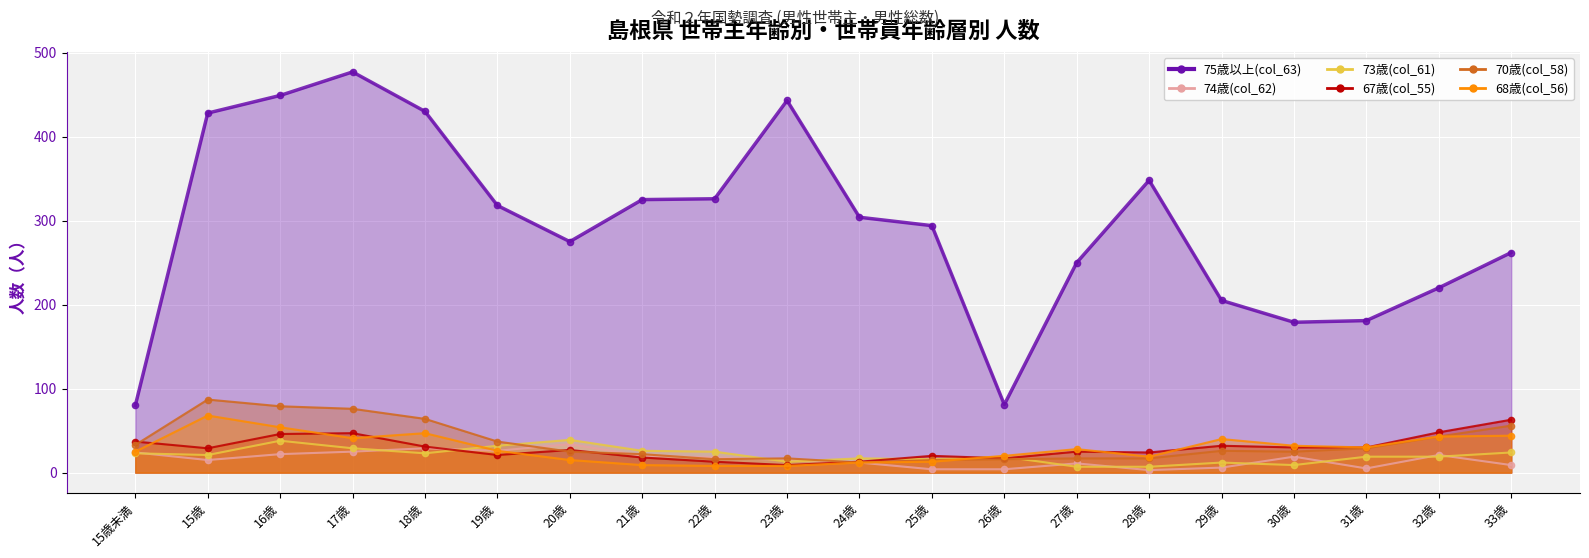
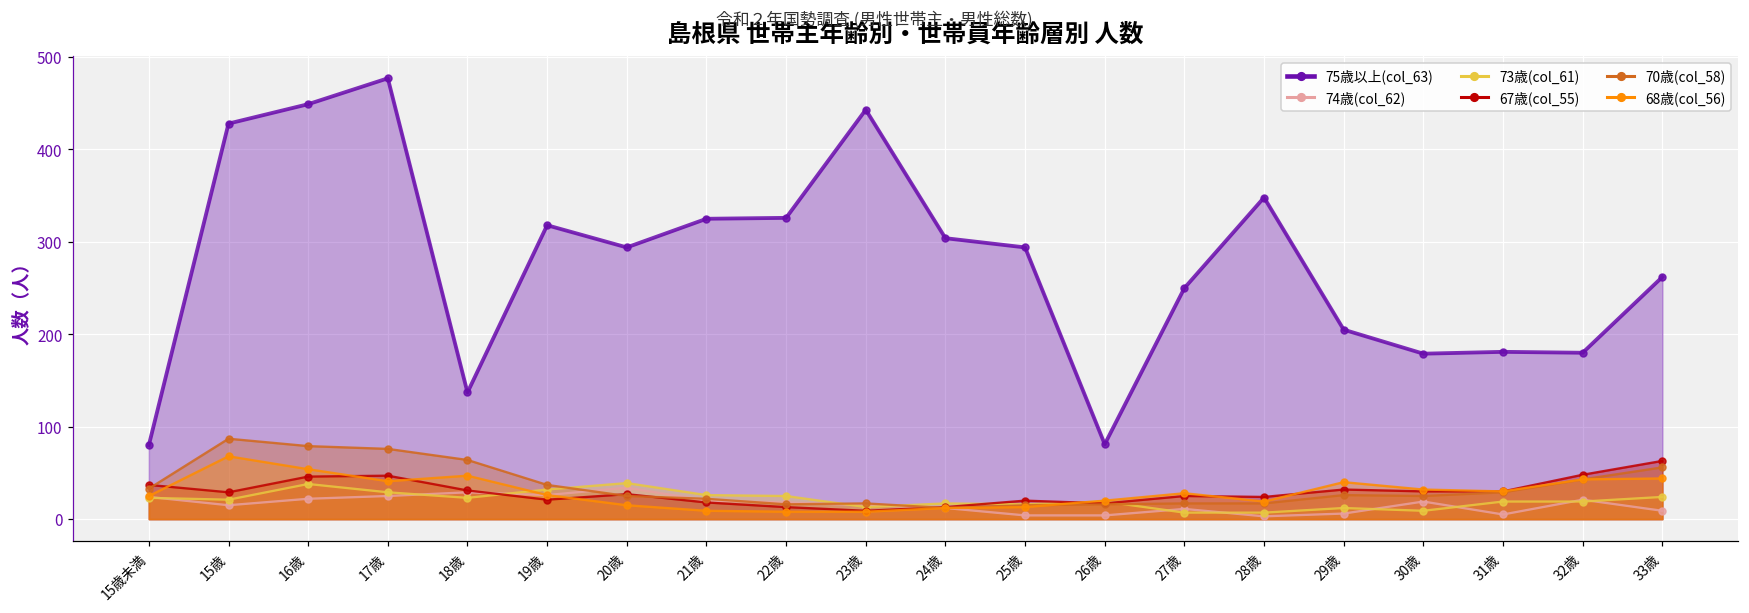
75歳以上(col_63), 18歳: 430 -> 140
75歳以上(col_63), 20歳: 280 -> 290
75歳以上(col_63), 32歳: 220 -> 180
